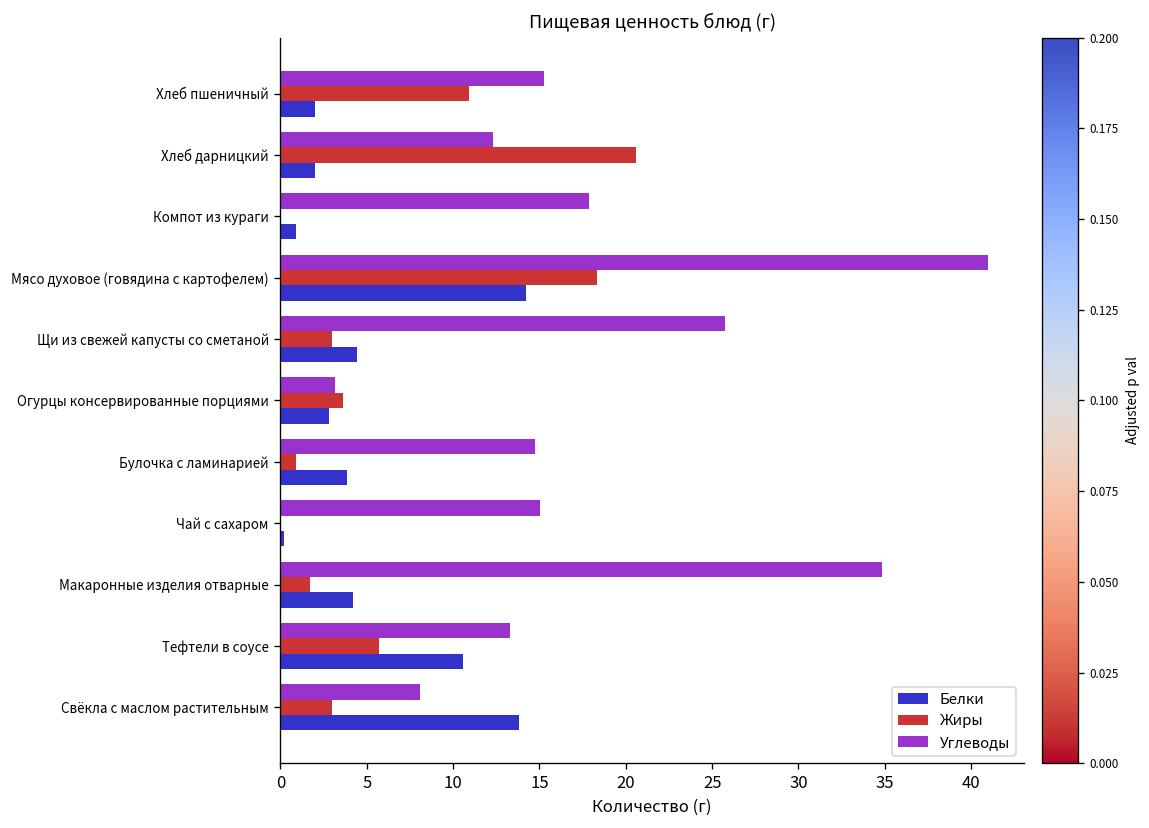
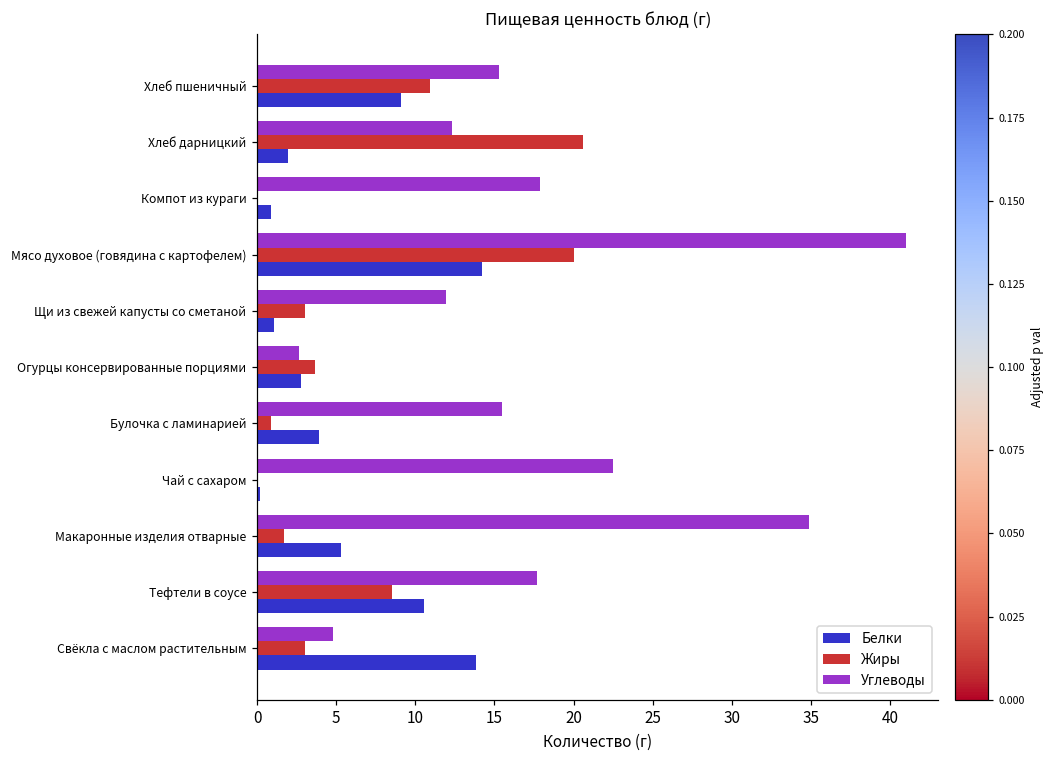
Белки, Хлеб пшеничный: 2.0 -> 9.1
Жиры, Мясо духовое (говядина с картофелем): 18.3 -> 20.0
Углеводы, Щи из свежей капусты со сметаной: 25.7 -> 11.9
Белки, Щи из свежей капусты со сметаной: 4.4 -> 1.0
Углеводы, Огурцы консервированные порциями: 3.2 -> 2.6
Углеводы, Булочка с ламинарией: 14.7 -> 15.5
Углеводы, Чай с сахаром: 15.0 -> 22.5
Белки, Макаронные изделия отварные: 4.2 -> 5.3
Углеводы, Тефтели в соусе: 13.3 -> 17.7
Жиры, Тефтели в соусе: 5.7 -> 8.5
Углеводы, Свёкла с маслом растительным: 8.1 -> 4.8
